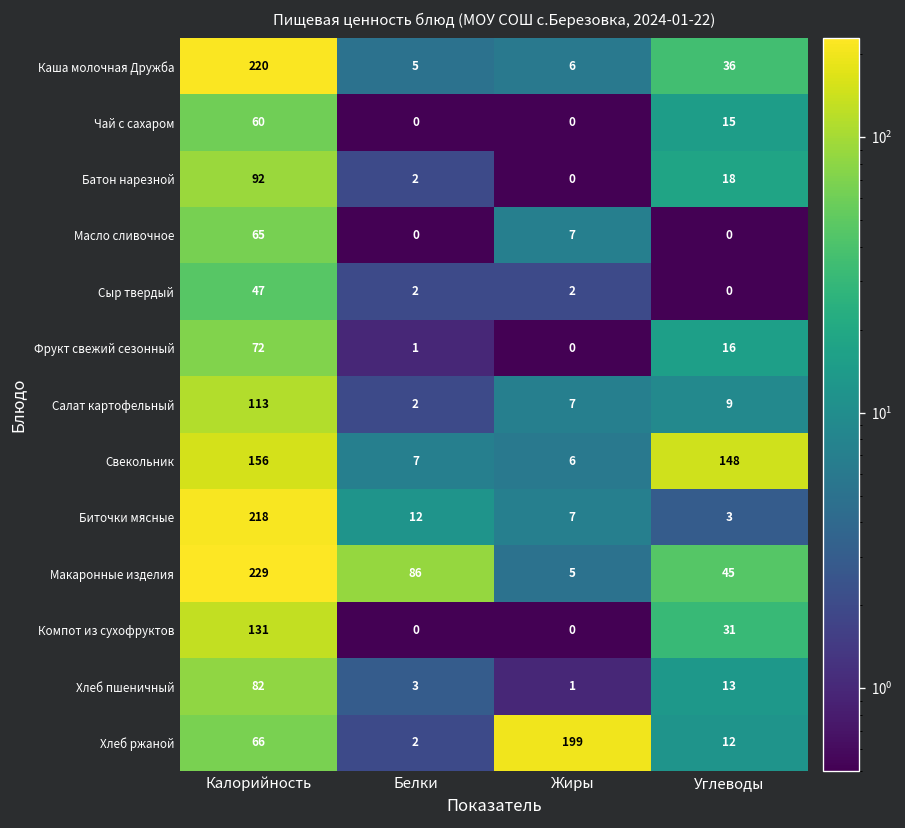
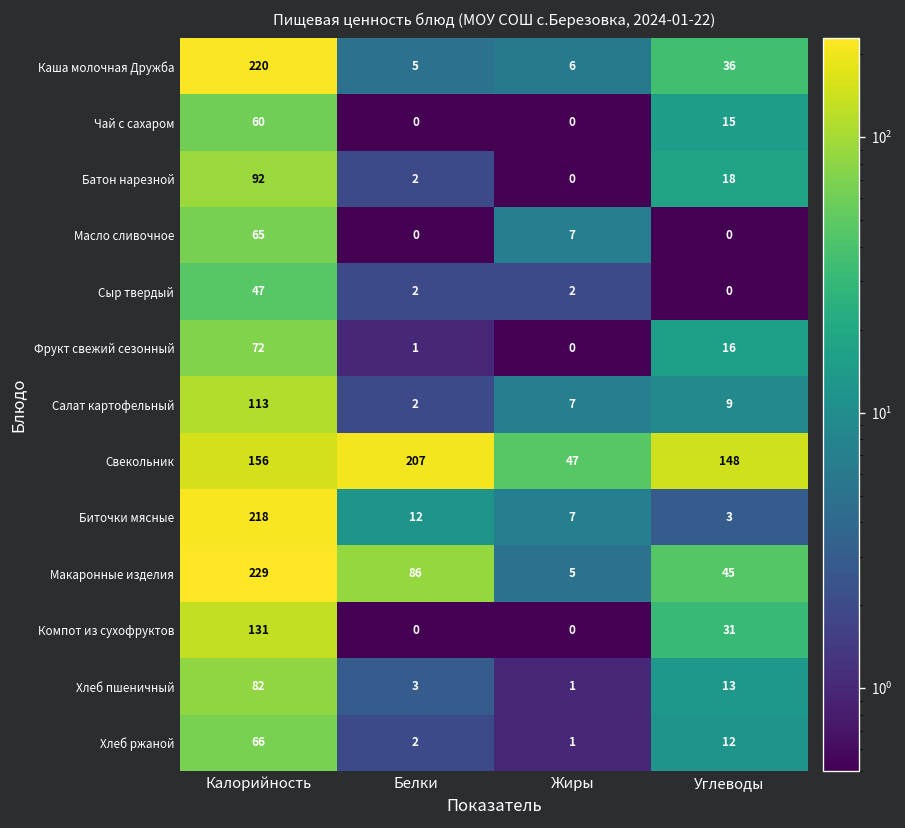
Свекольник, Белки: 7 -> 207
Свекольник, Жиры: 6 -> 47
Хлеб ржаной, Жиры: 199 -> 1
